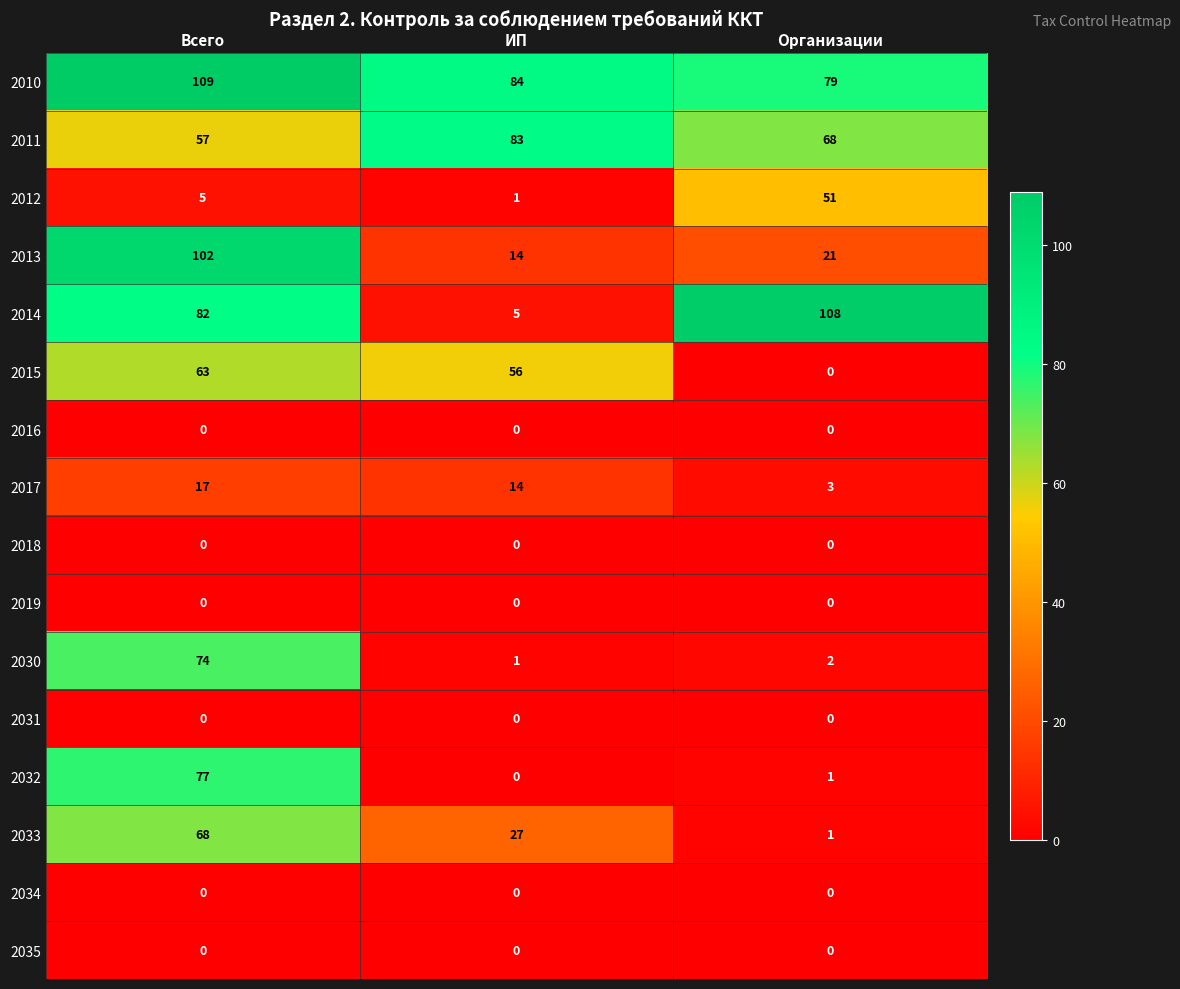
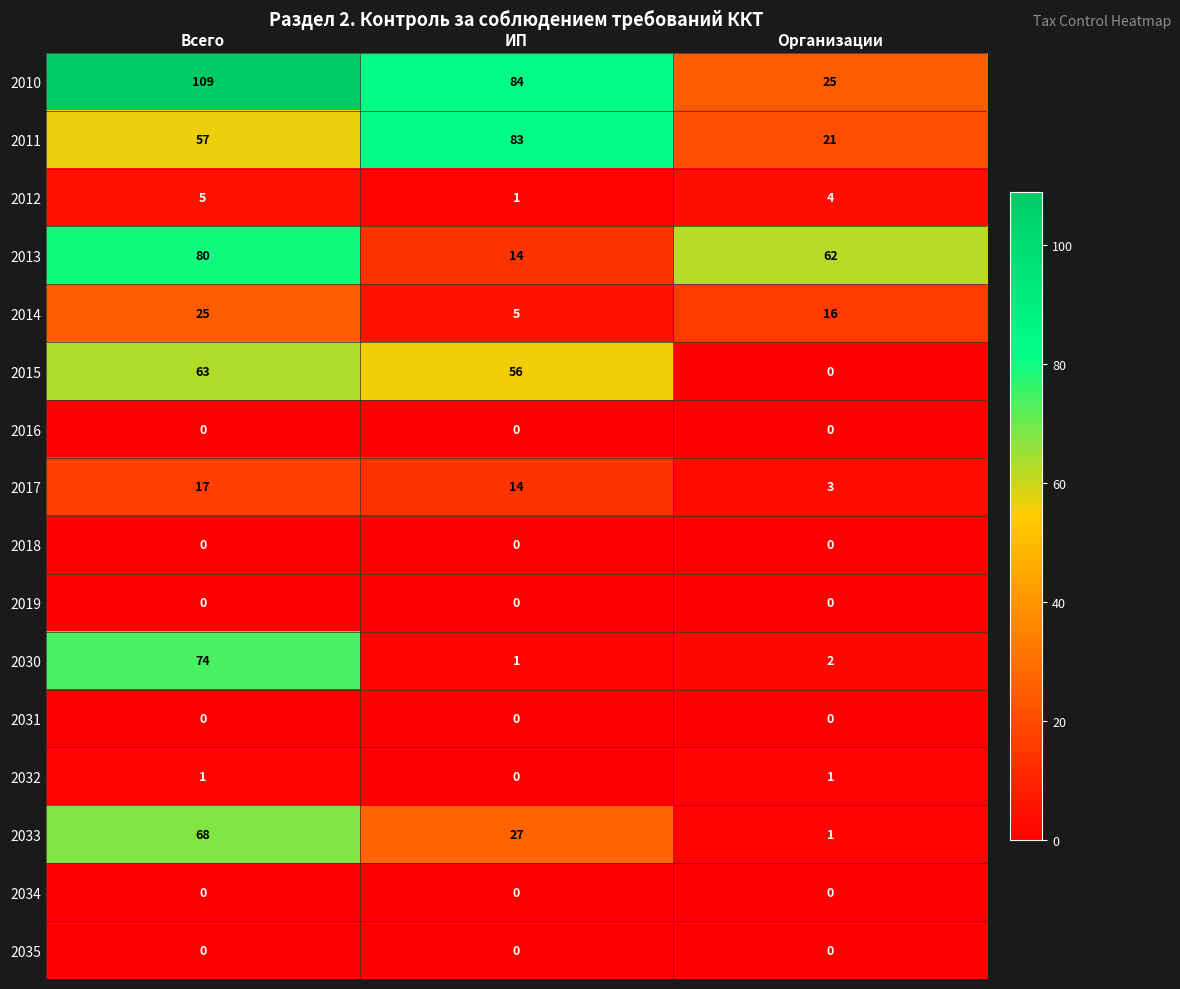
2010, Организации: 79 -> 25
2011, Организации: 68 -> 21
2012, Организации: 51 -> 4
2013, Всего: 102 -> 80
2013, Организации: 21 -> 62
2014, Всего: 82 -> 25
2014, Организации: 108 -> 16
2032, Всего: 77 -> 1
